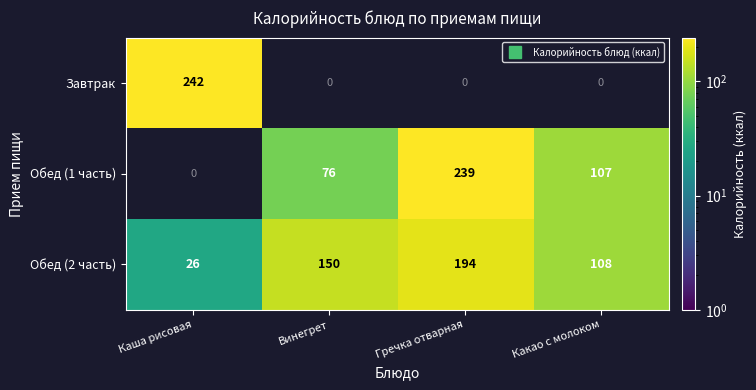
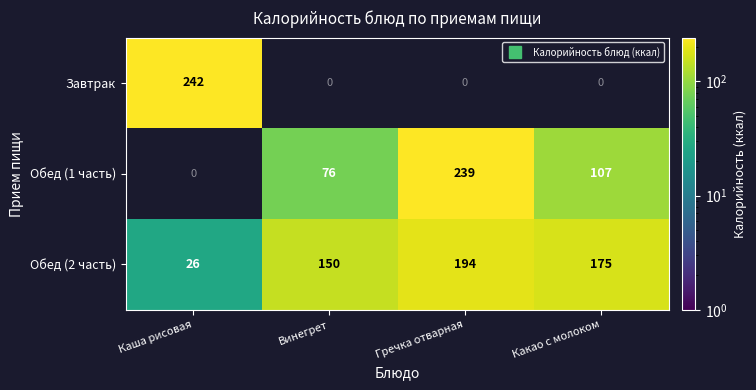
Обед (2 часть), Какао с молоком: 108 -> 175
